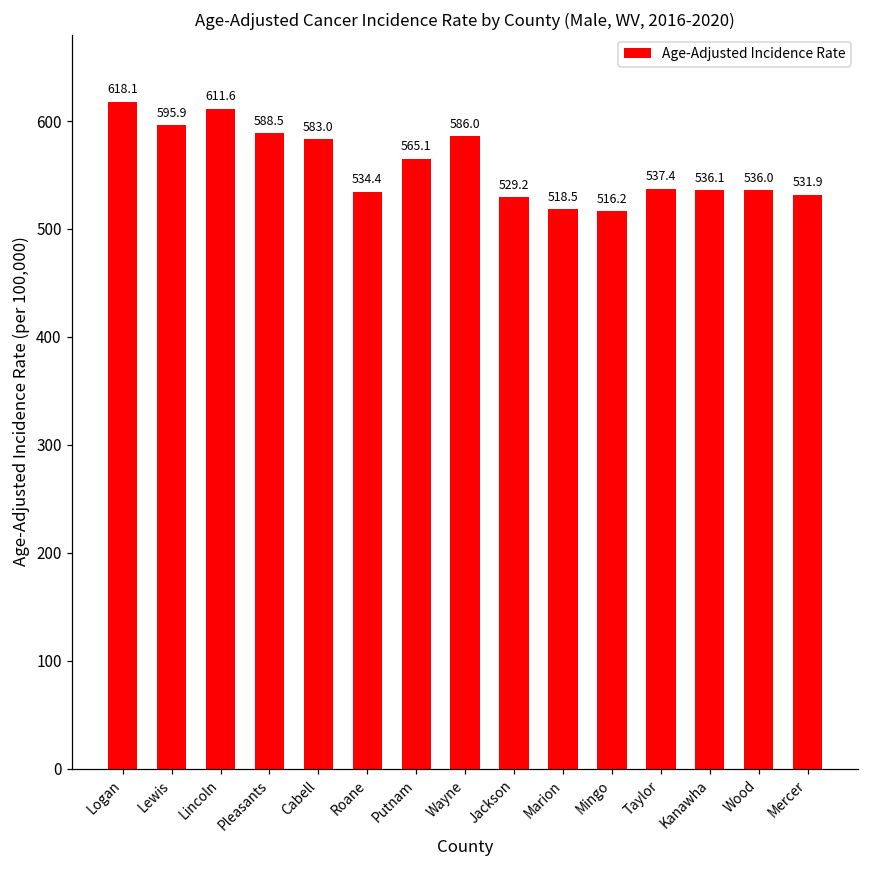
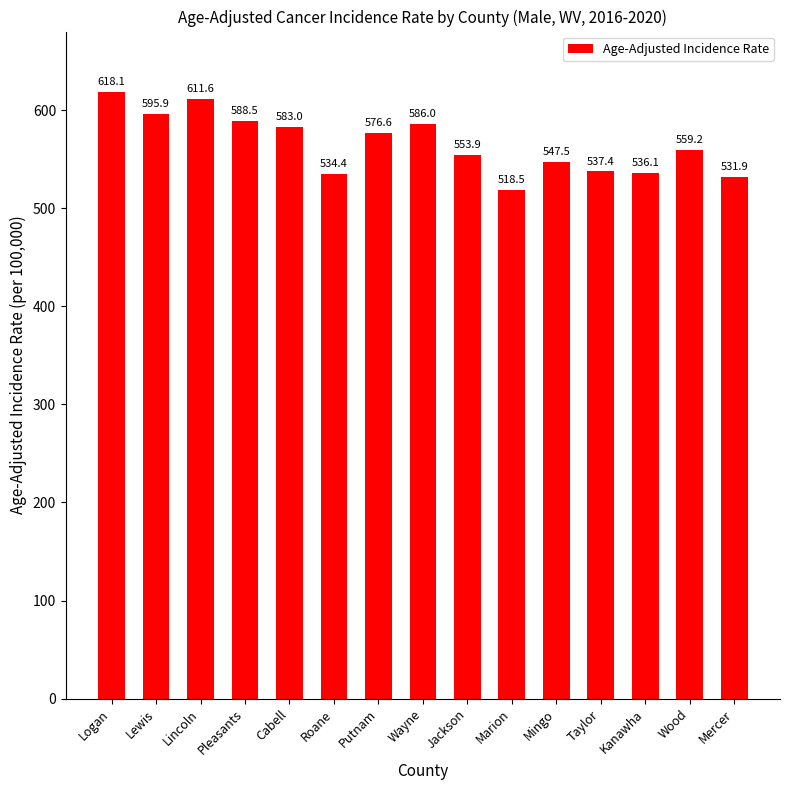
Putnam: 565.1 -> 576.6
Jackson: 529.2 -> 553.9
Mingo: 516.2 -> 547.5
Wood: 536.0 -> 559.2
